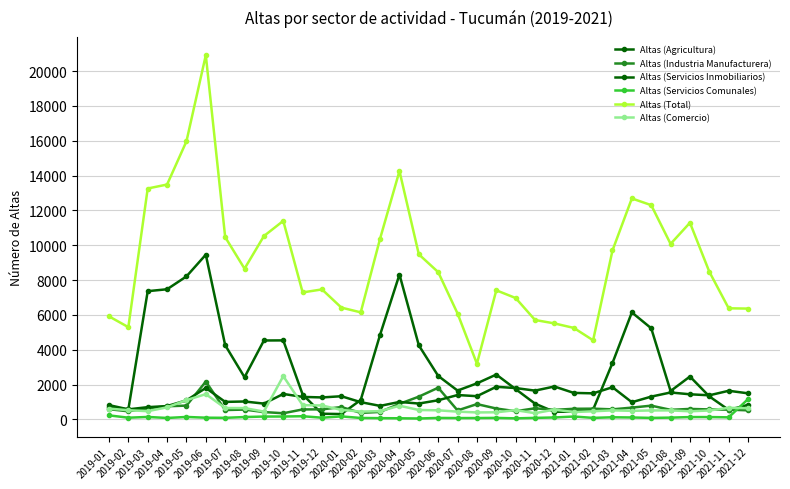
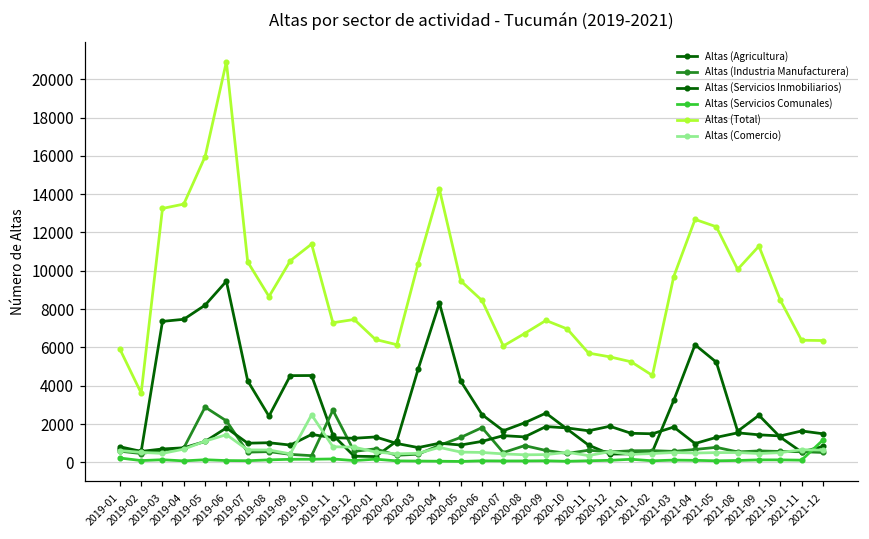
Altas (Total), 2019-02: 5300 -> 3600
Altas (Industria Manufacturera), 2019-05: 800 -> 2900
Altas (Industria Manufacturera), 2019-11: 600 -> 2700
Altas (Total), 2020-08: 3200 -> 6700
